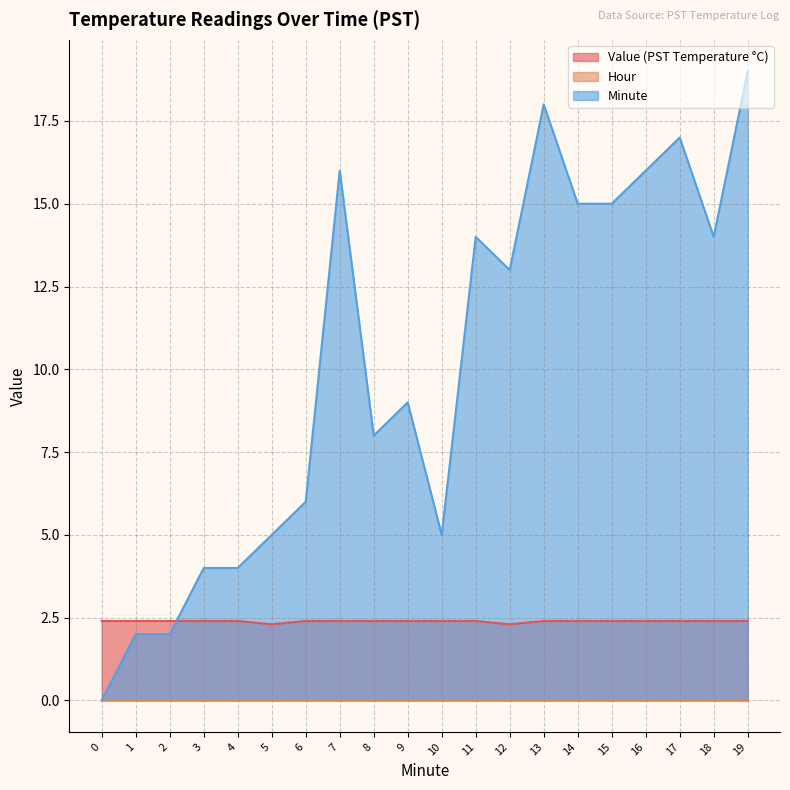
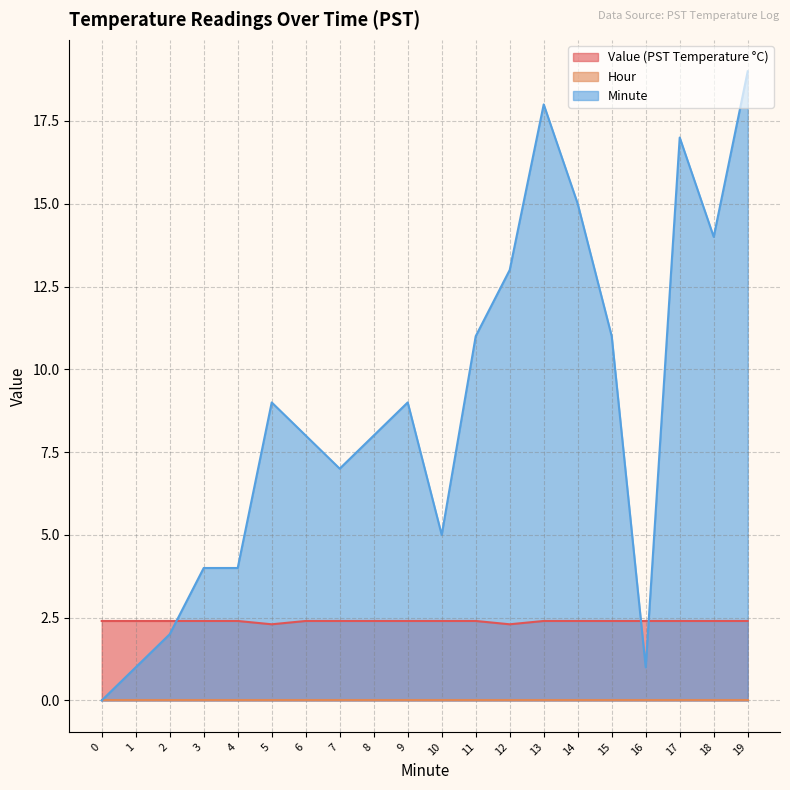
Minute, 1: 2 -> 1
Minute, 5: 5 -> 9
Minute, 6: 6 -> 8
Minute, 7: 16 -> 7
Minute, 11: 14 -> 11
Minute, 15: 15 -> 11
Minute, 16: 16 -> 1
